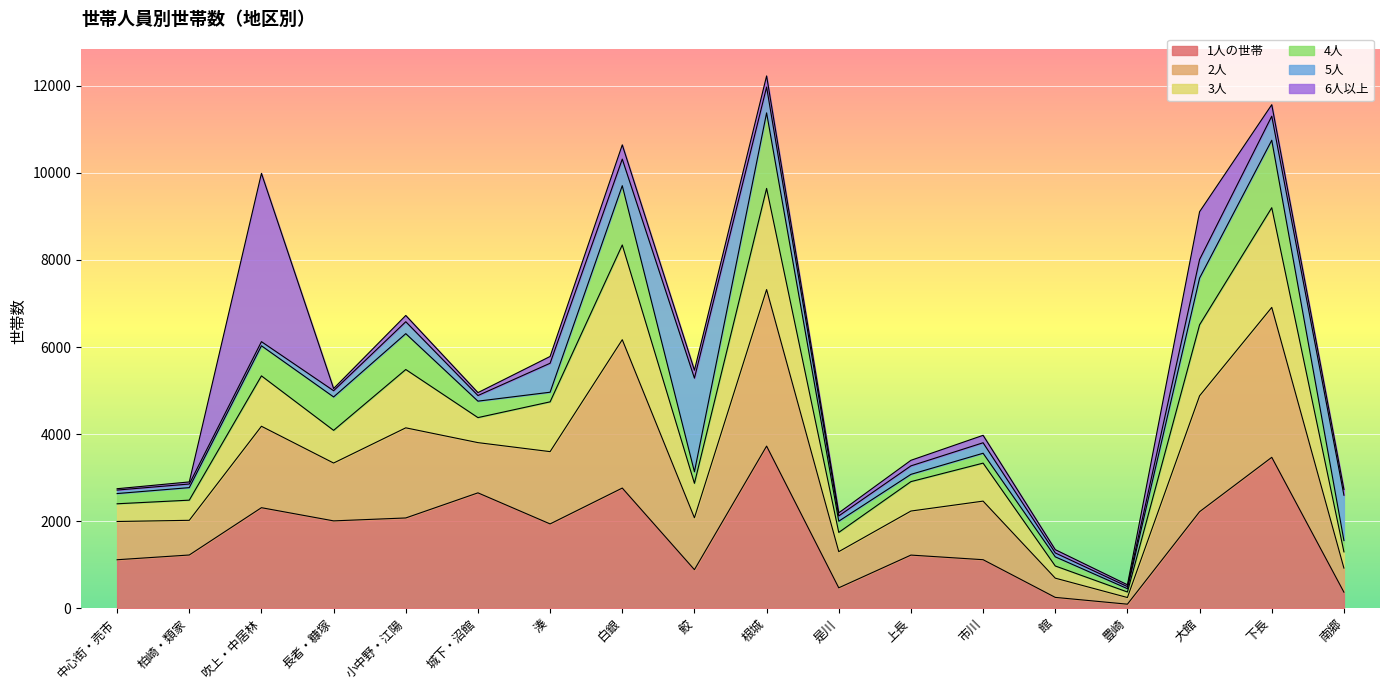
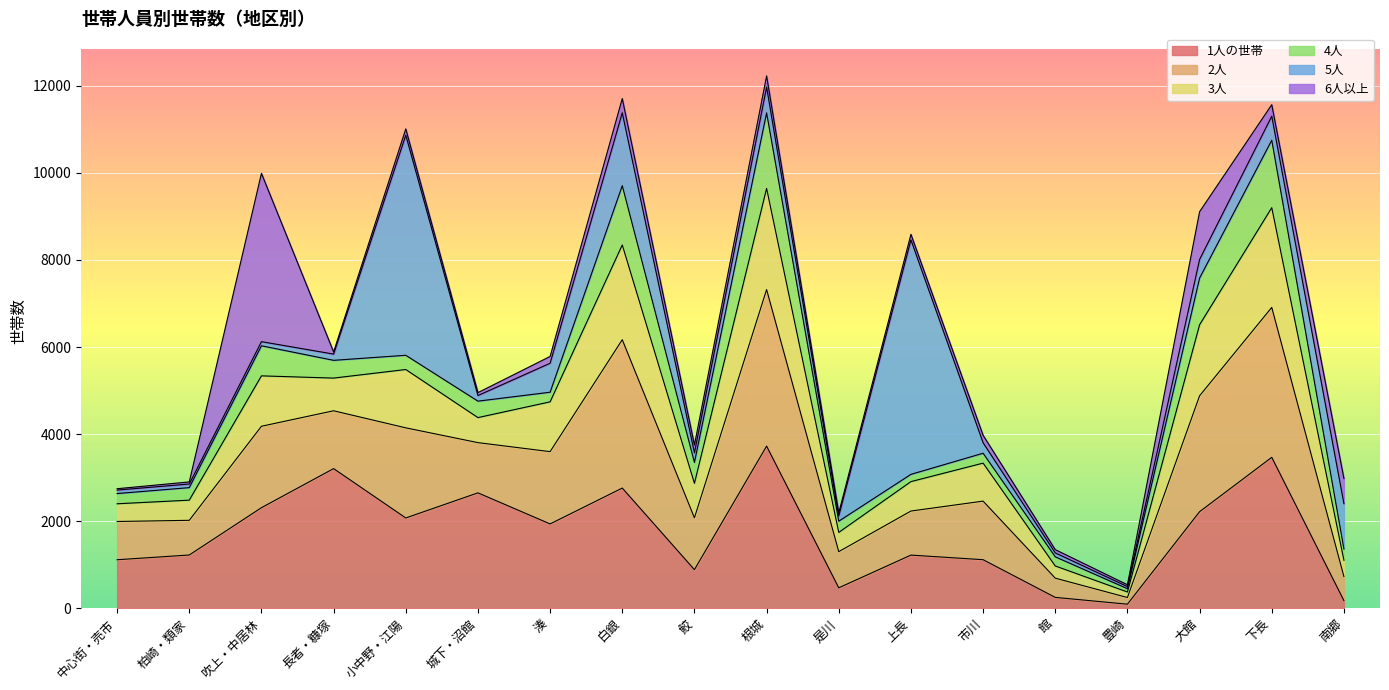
1人の世帯, 長者・糠塚: 2000 -> 3200
4人, 長者・糠塚: 800 -> 400
4人, 小中野・江陽: 800 -> 300
5人, 小中野・江陽: 300 -> 5100
5人, 白銀: 600 -> 1700
4人, 鮫: 300 -> 500
5人, 鮫: 2200 -> 200
5人, 上長: 200 -> 5400
1人の世帯, 南郷: 400 -> 200
6人以上, 南郷: 100 -> 600
